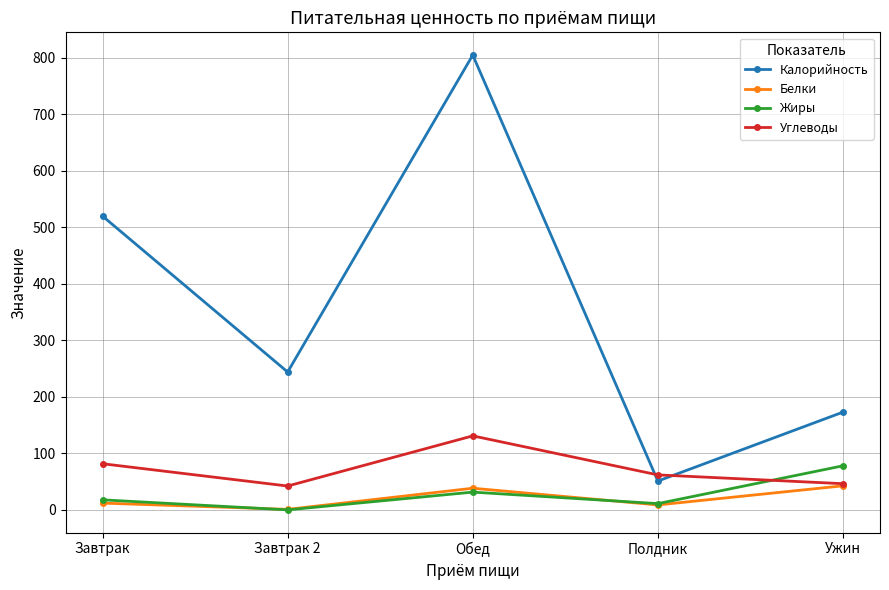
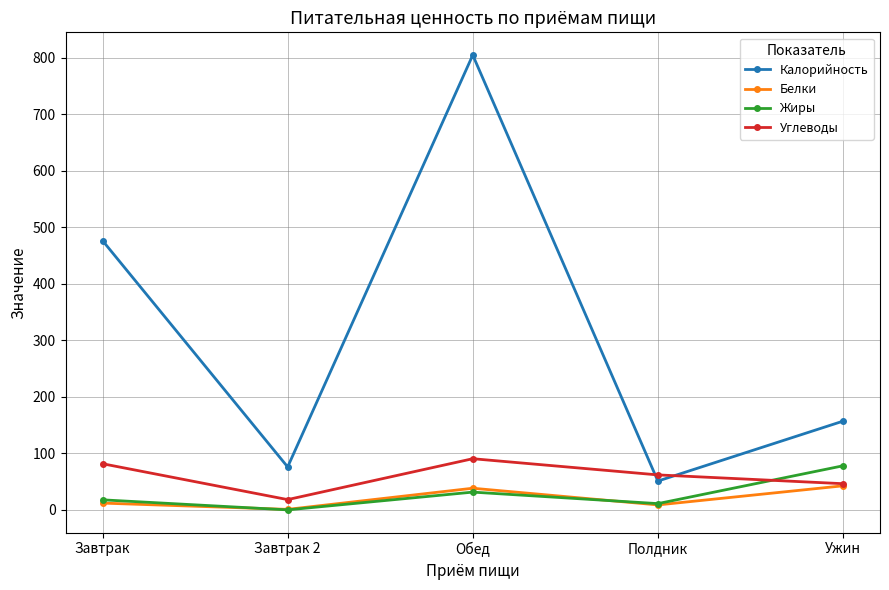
Калорийность, Завтрак: 520 -> 480
Калорийность, Завтрак 2: 240 -> 80
Углеводы, Завтрак 2: 40 -> 20
Углеводы, Обед: 130 -> 90
Калорийность, Ужин: 170 -> 160
